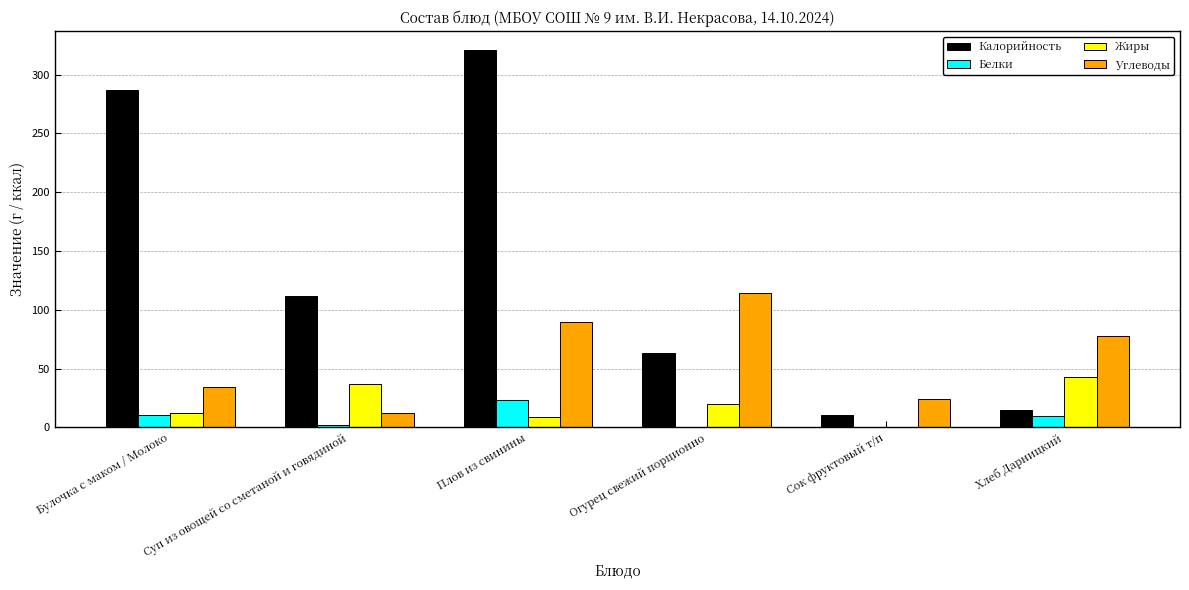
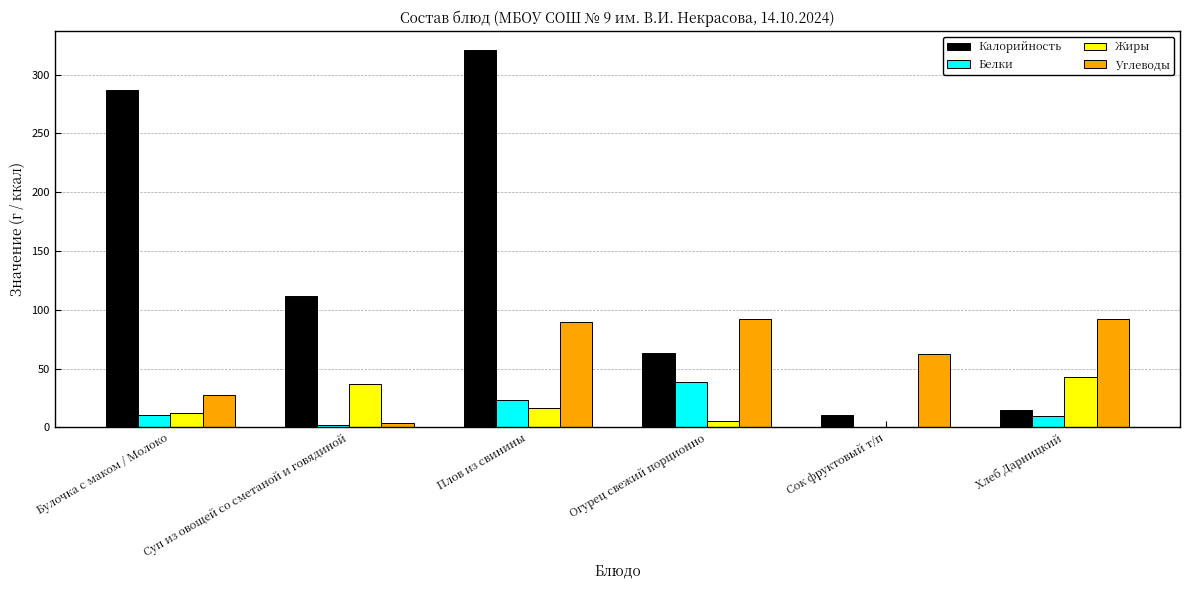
Углеводы, Булочка с маком / Молоко: 34 -> 27
Углеводы, Суп из овощей со сметаной и говядиной: 12 -> 4
Жиры, Плов из свинины: 9 -> 17
Белки, Огурец свежий порционно: 0 -> 39
Жиры, Огурец свежий порционно: 20 -> 5
Углеводы, Огурец свежий порционно: 114 -> 92
Углеводы, Сок фруктовый т/п: 24 -> 62
Углеводы, Хлеб Дарницкий: 77 -> 92
